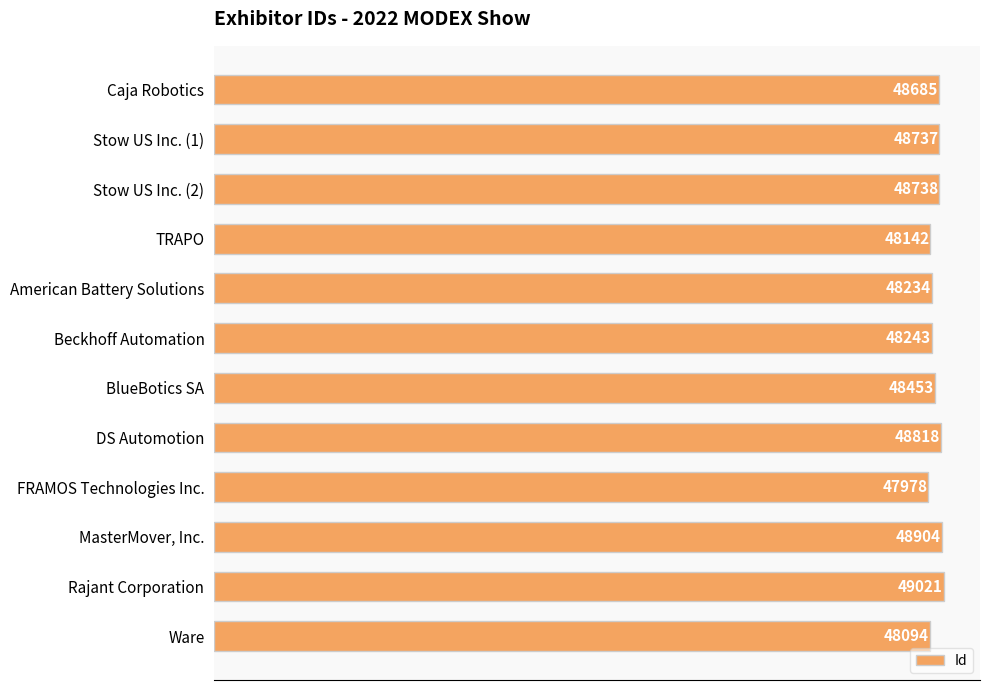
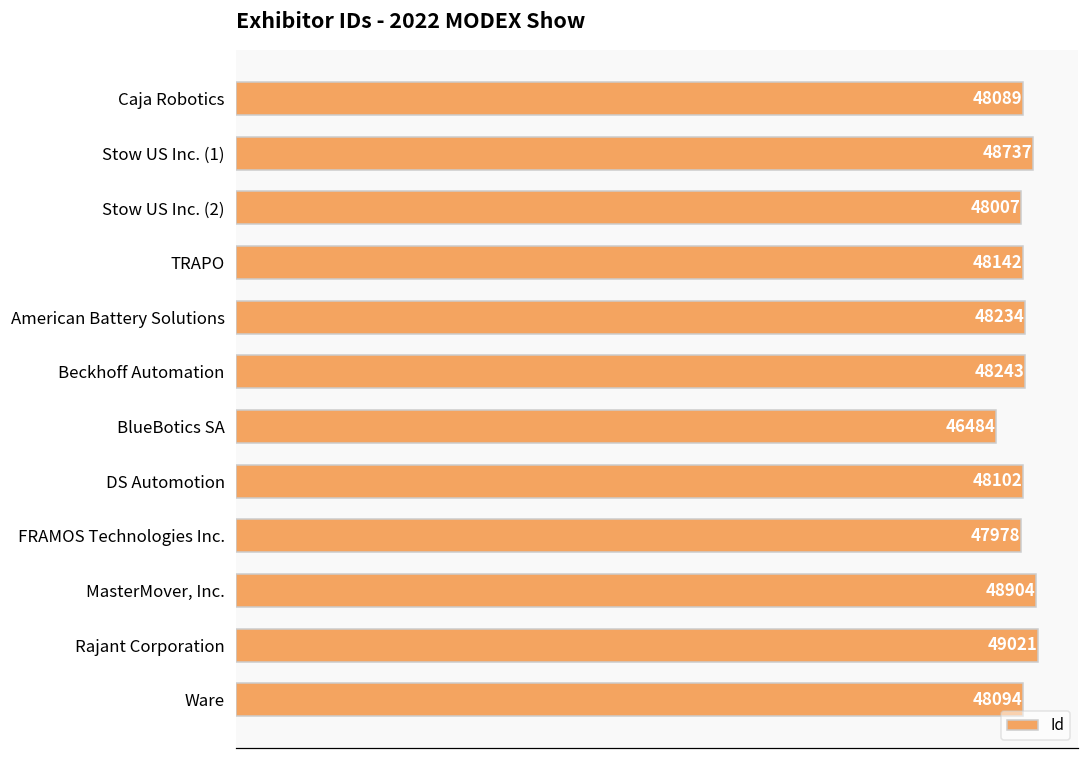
Caja Robotics: 48685 -> 48089
Stow US Inc. (2): 48738 -> 48007
BlueBotics SA: 48453 -> 46484
DS Automotion: 48818 -> 48102
